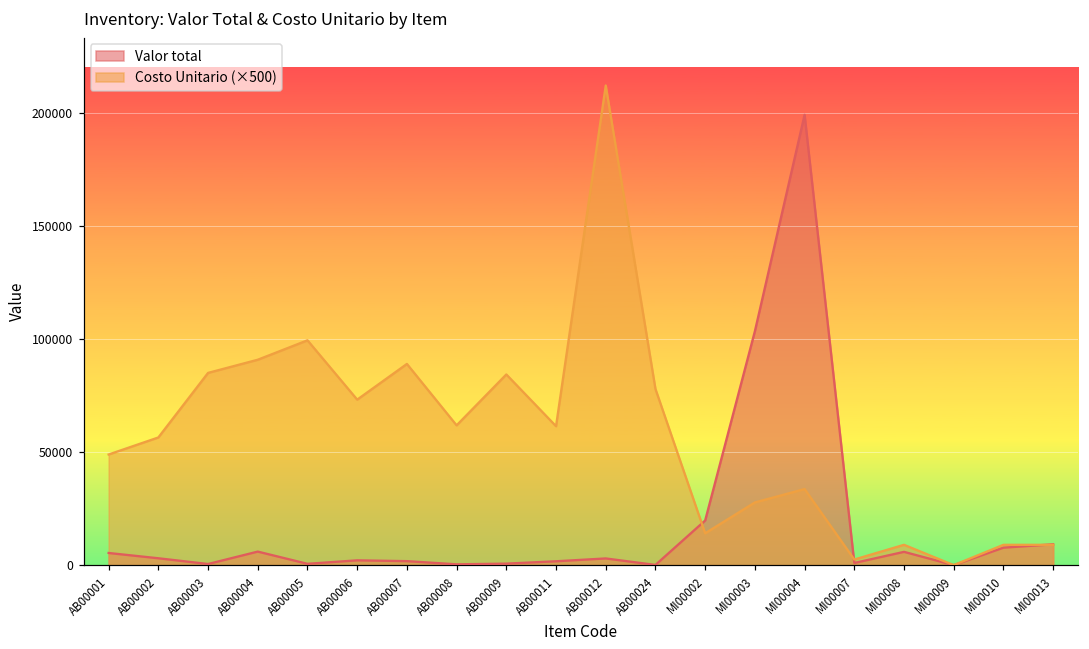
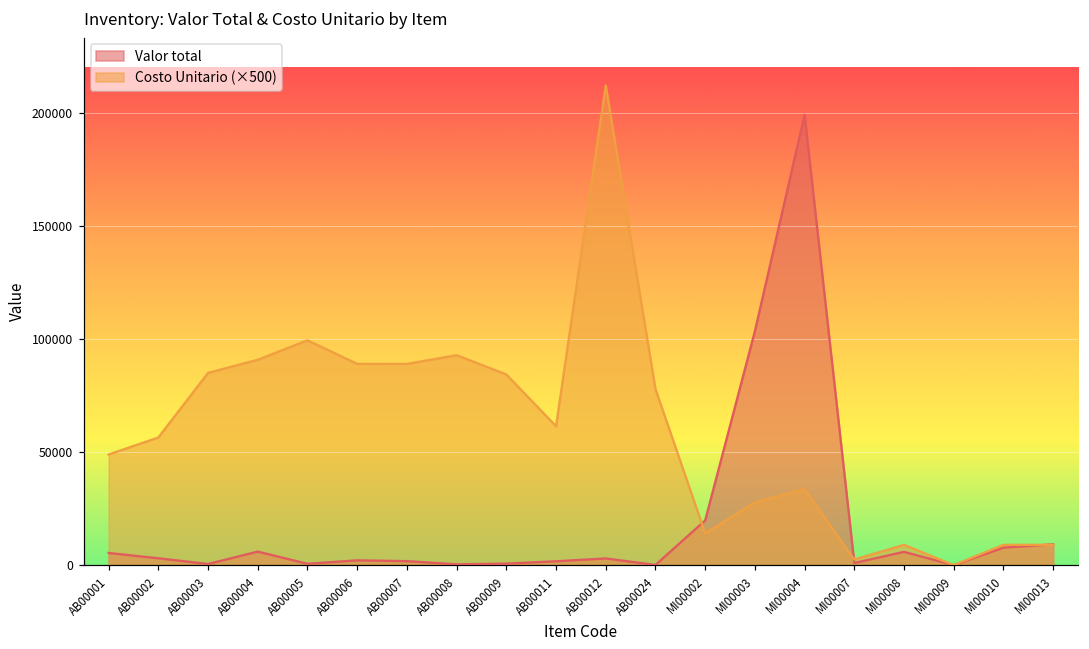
Costo Unitario (×500), AB00006: 73000 -> 89000
Costo Unitario (×500), AB00008: 62000 -> 93000
